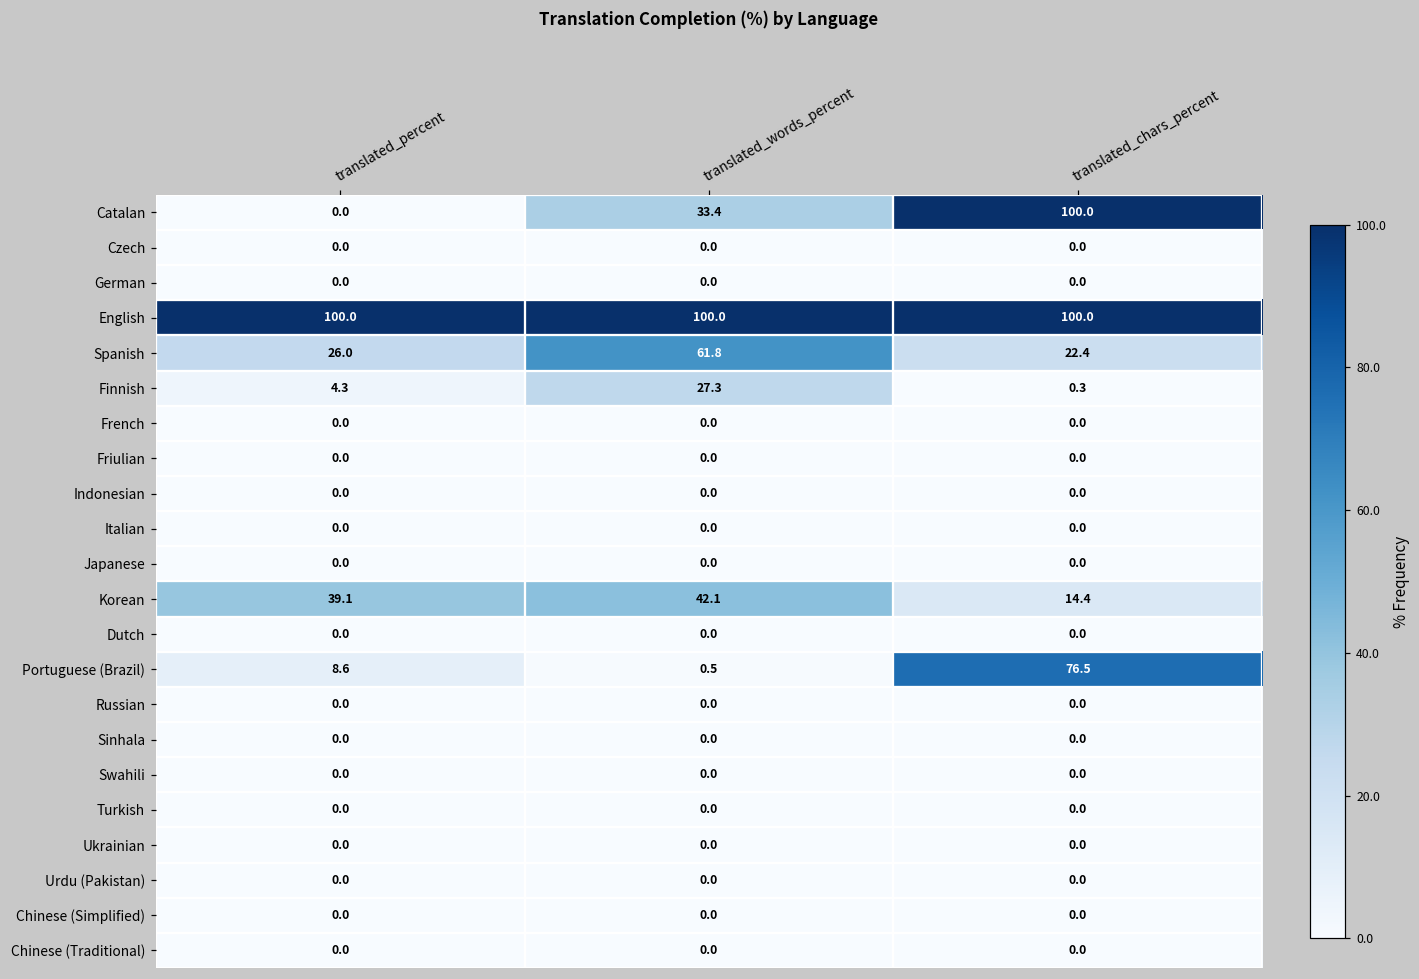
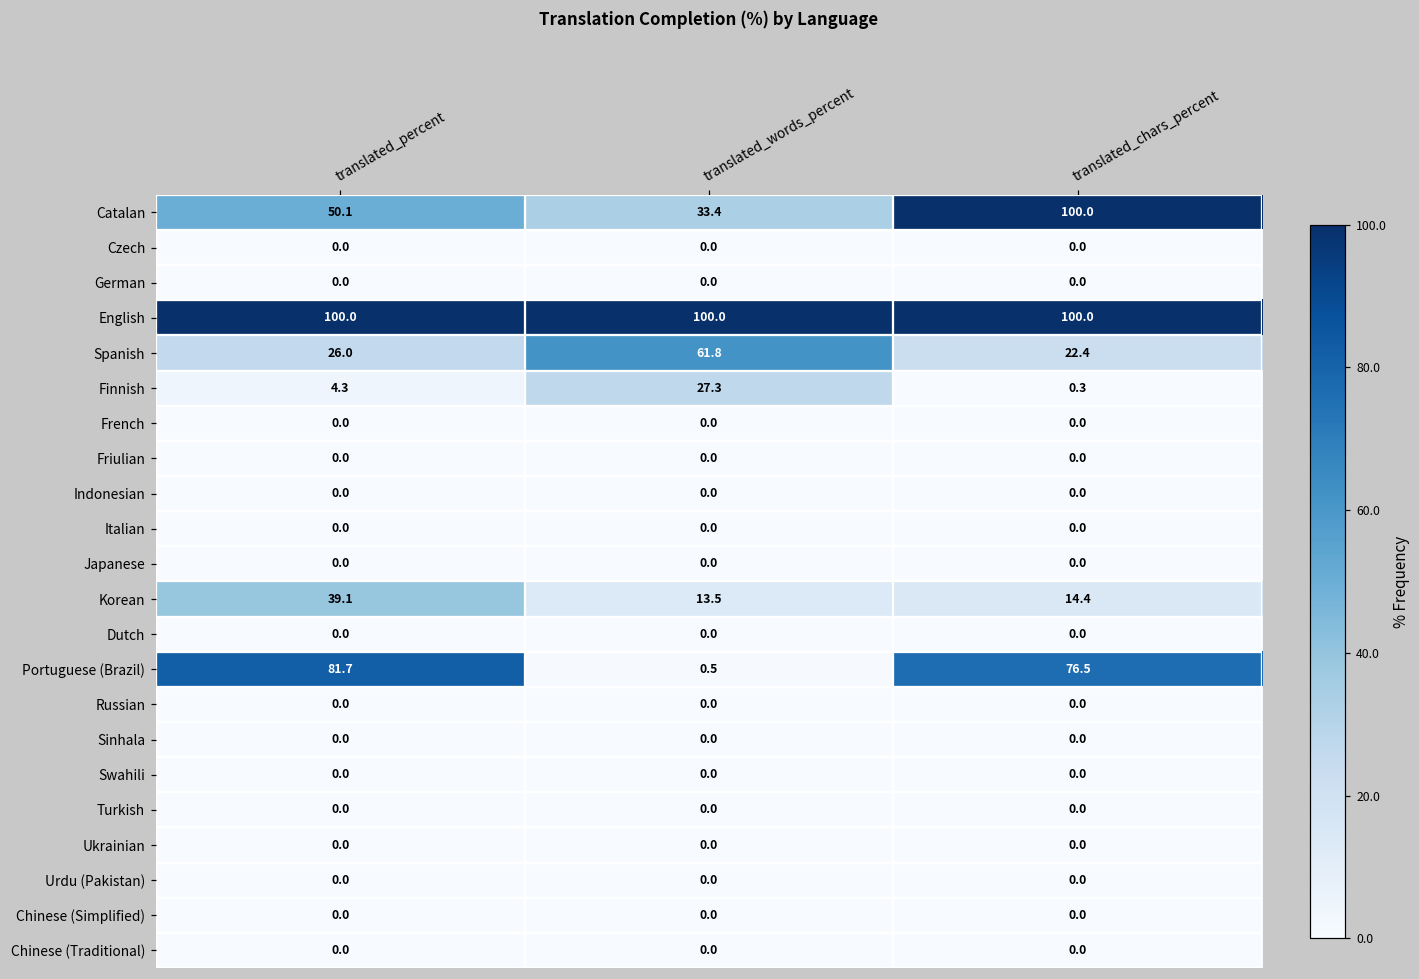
Catalan, translated_percent: 0.0 -> 50.1
Korean, translated_words_percent: 42.1 -> 13.5
Portuguese (Brazil), translated_percent: 8.6 -> 81.7
